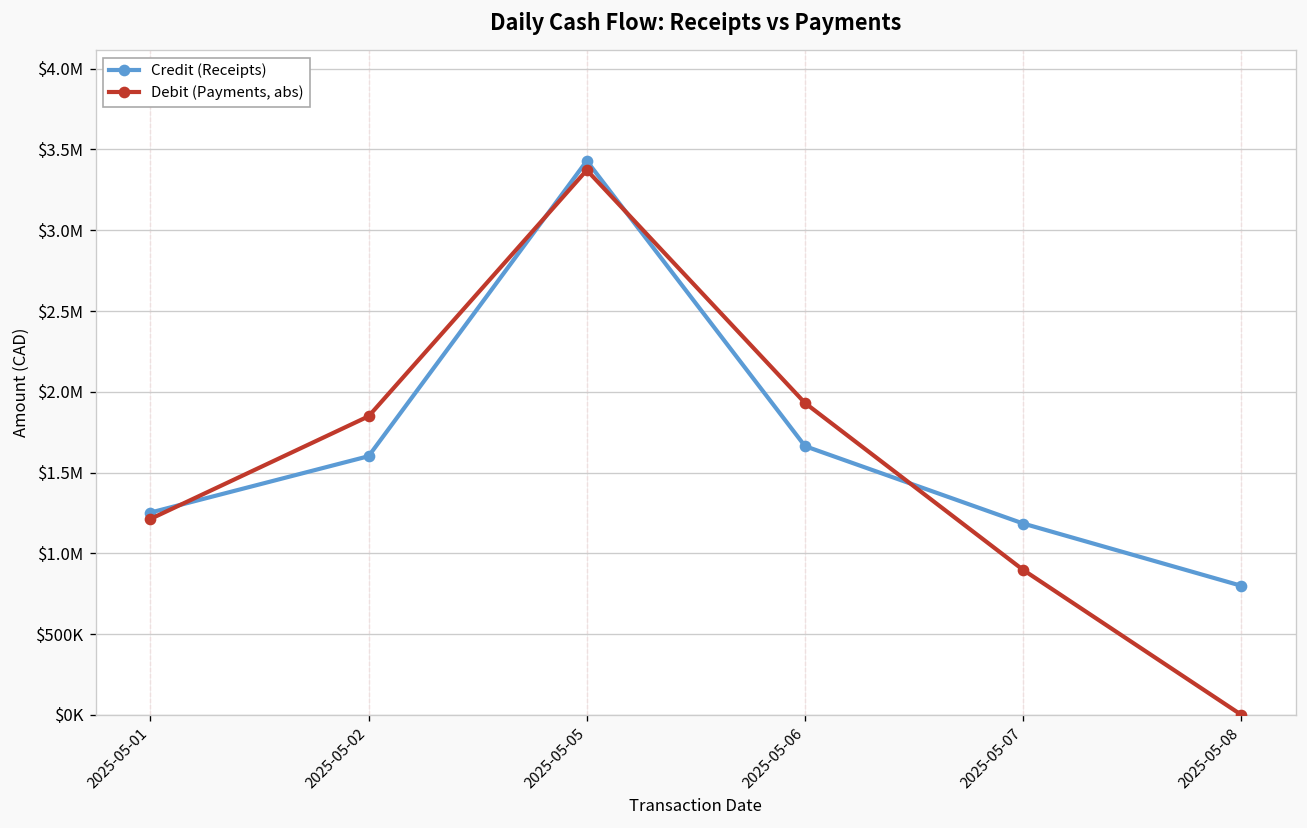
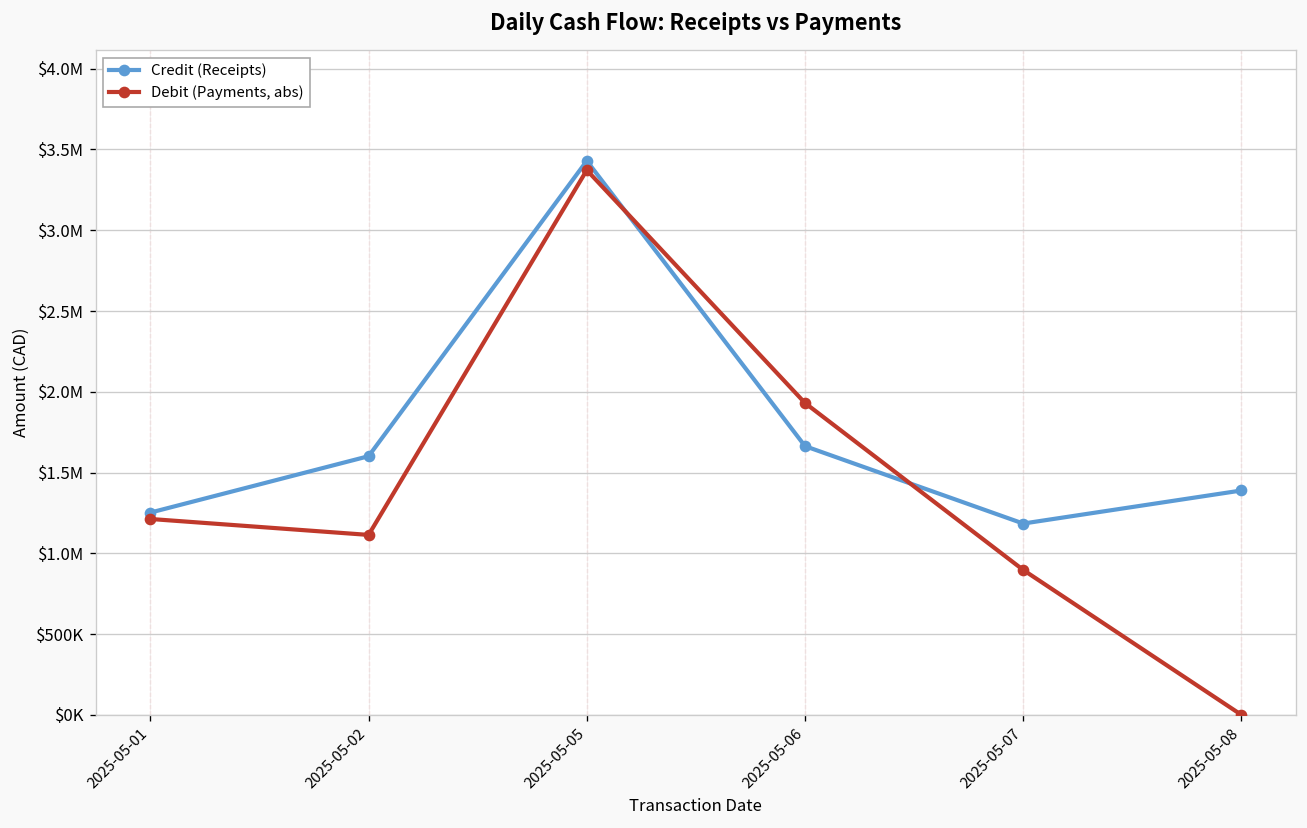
Debit (Payments, abs), 2025-05-02: $1850000 -> $1110000
Credit (Receipts), 2025-05-08: $800000 -> $1390000
